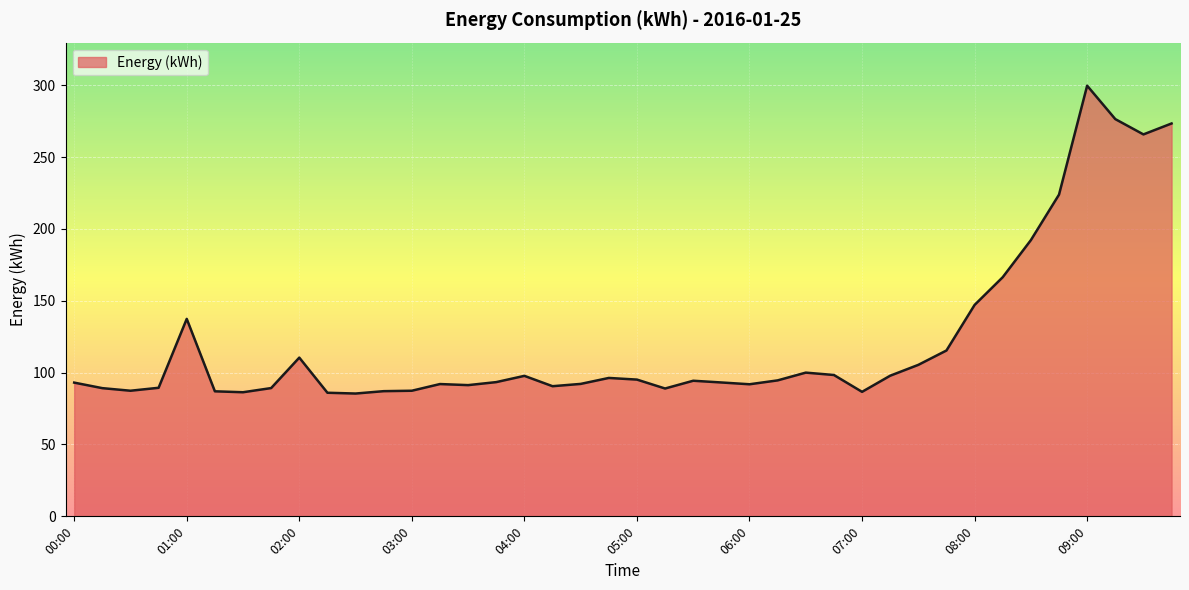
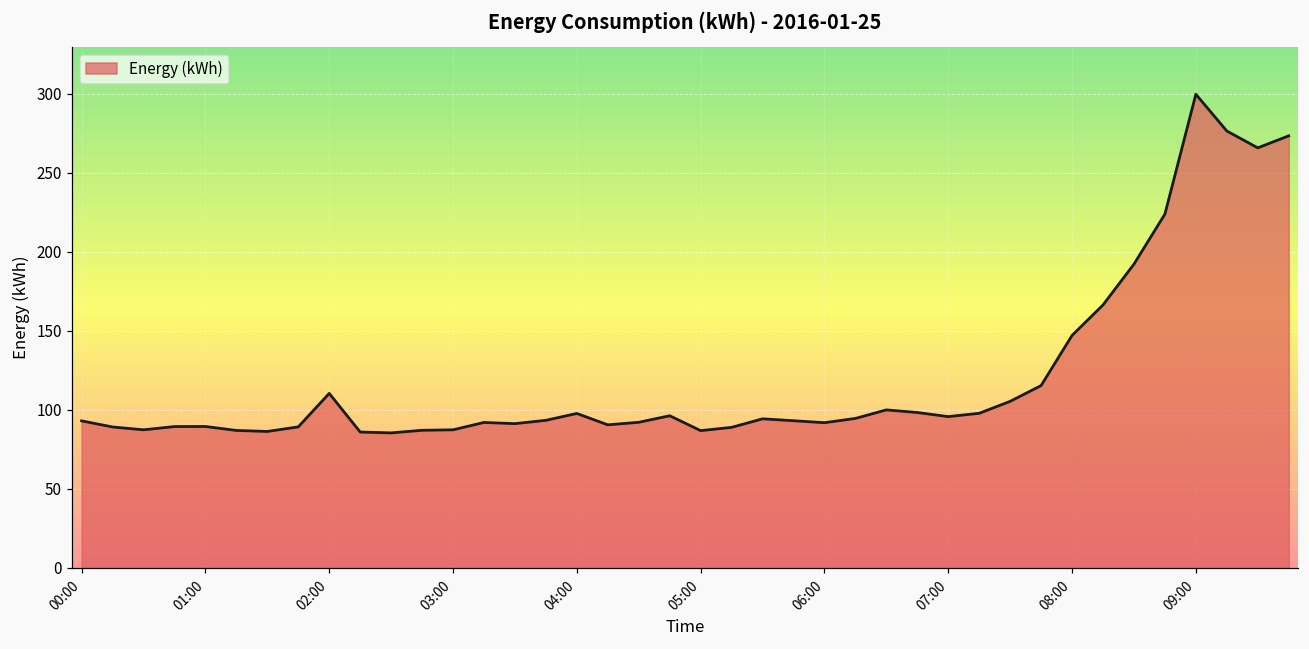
01:00: 137 -> 90
05:00: 95 -> 87
07:00: 87 -> 96
